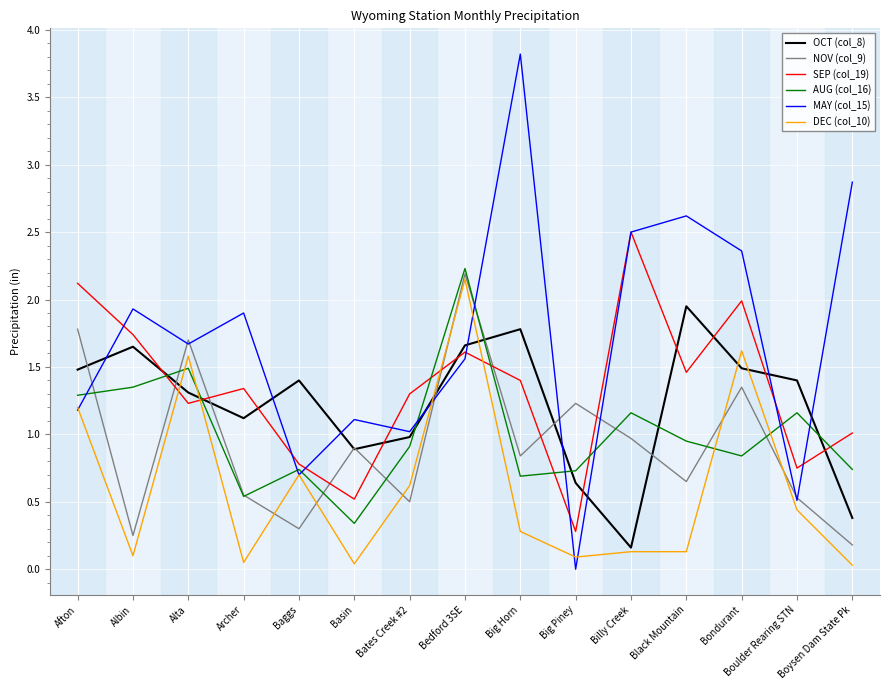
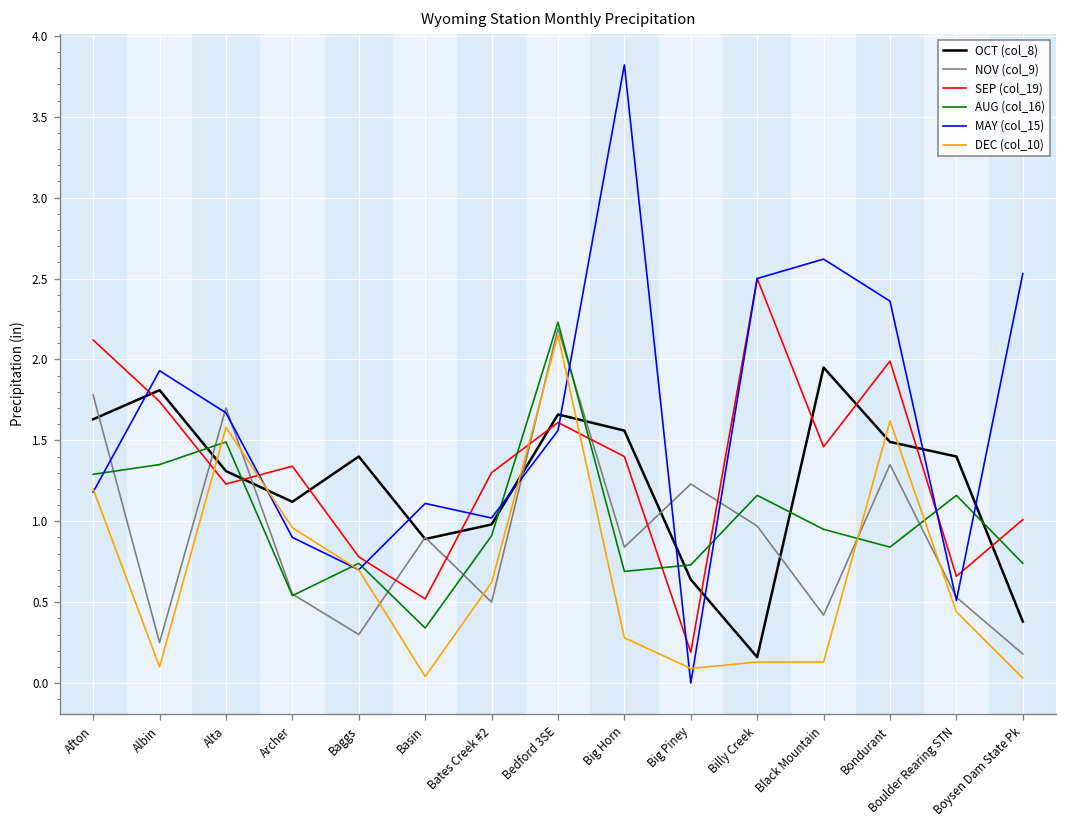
OCT (col_8), Afton: 1.48 -> 1.63
OCT (col_8), Albin: 1.65 -> 1.81
MAY (col_15), Archer: 1.9 -> 0.9
DEC (col_10), Archer: 0.05 -> 0.96
OCT (col_8), Big Horn: 1.78 -> 1.56
SEP (col_19), Big Piney: 0.28 -> 0.19
NOV (col_9), Black Mountain: 0.65 -> 0.42
SEP (col_19), Boulder Rearing STN: 0.75 -> 0.66
MAY (col_15), Boysen Dam State Pk: 2.87 -> 2.53
